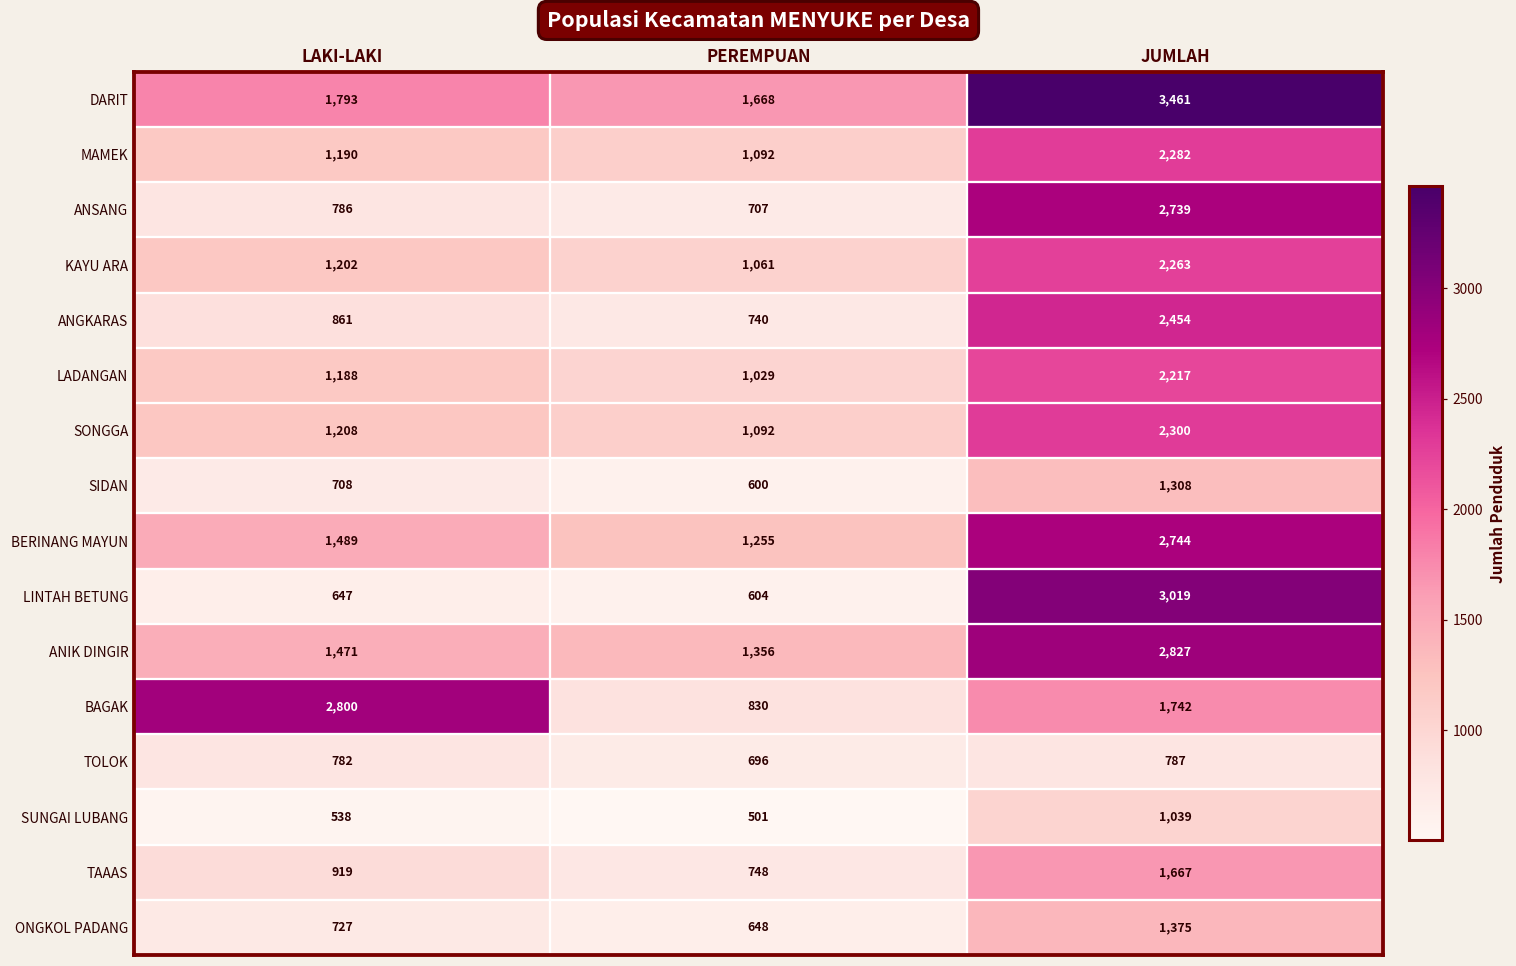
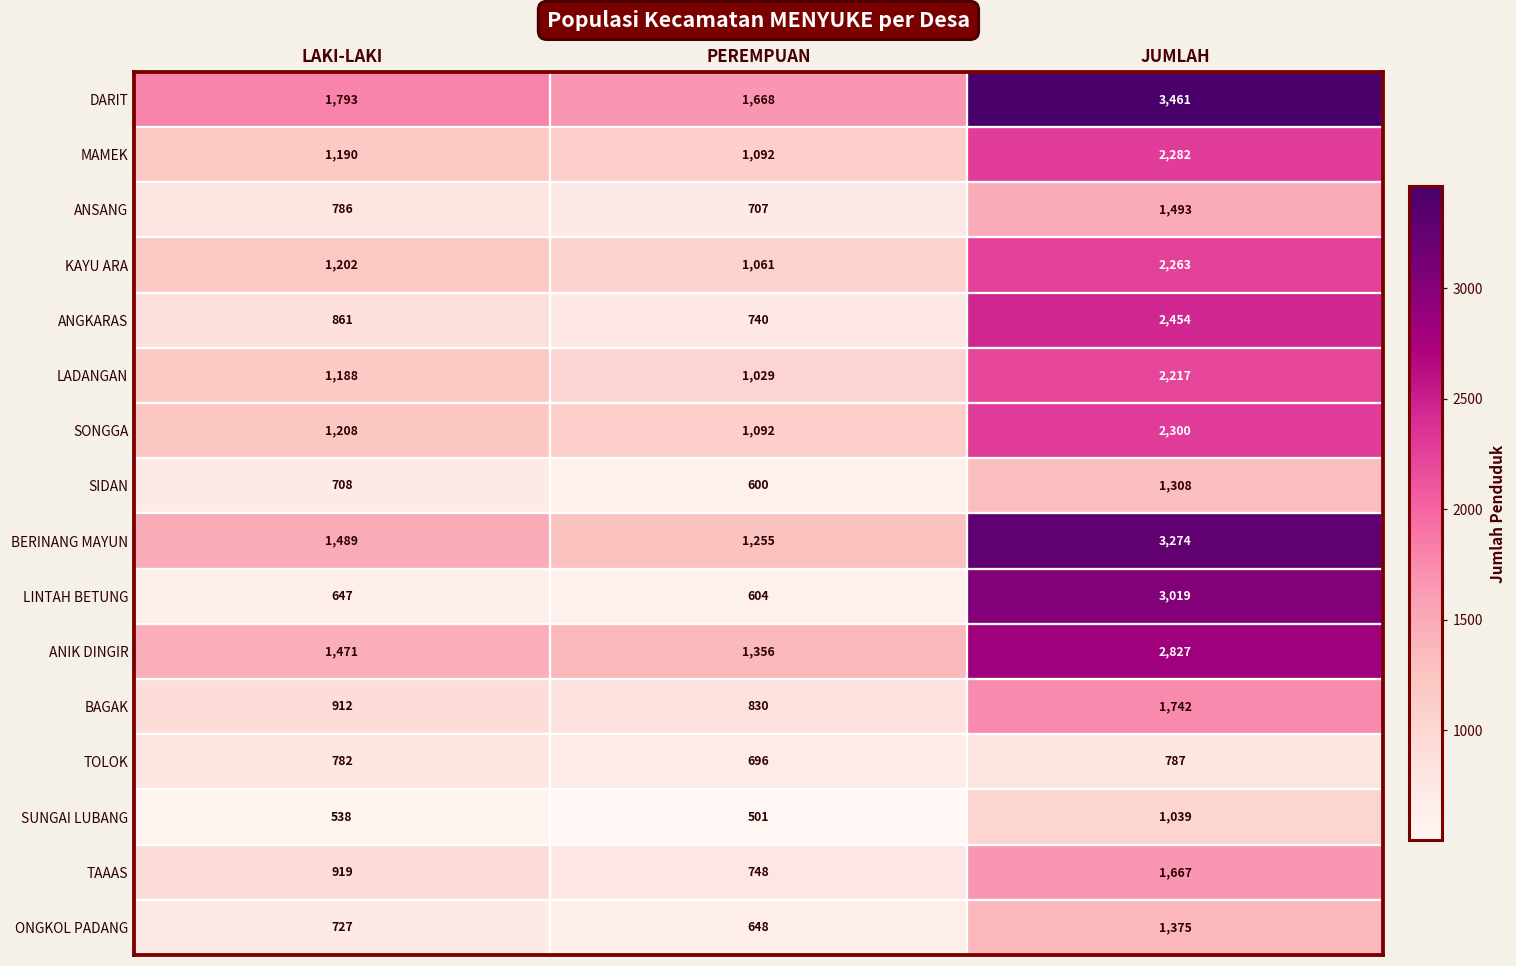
ANSANG, JUMLAH: 2,739 -> 1,493
BERINANG MAYUN, JUMLAH: 2,744 -> 3,274
BAGAK, LAKI-LAKI: 2,800 -> 912
